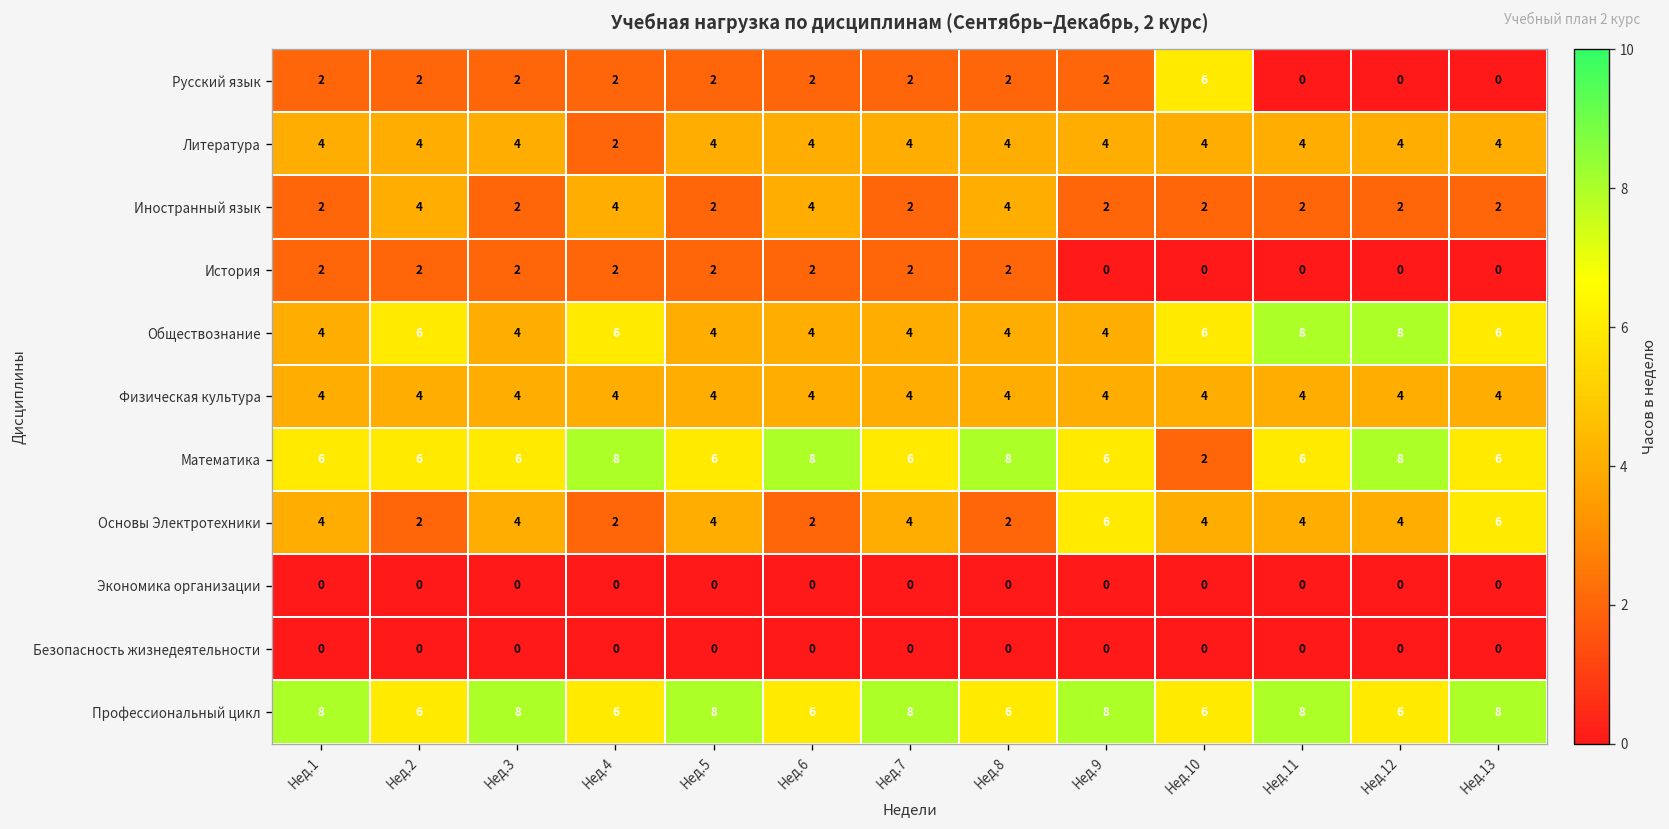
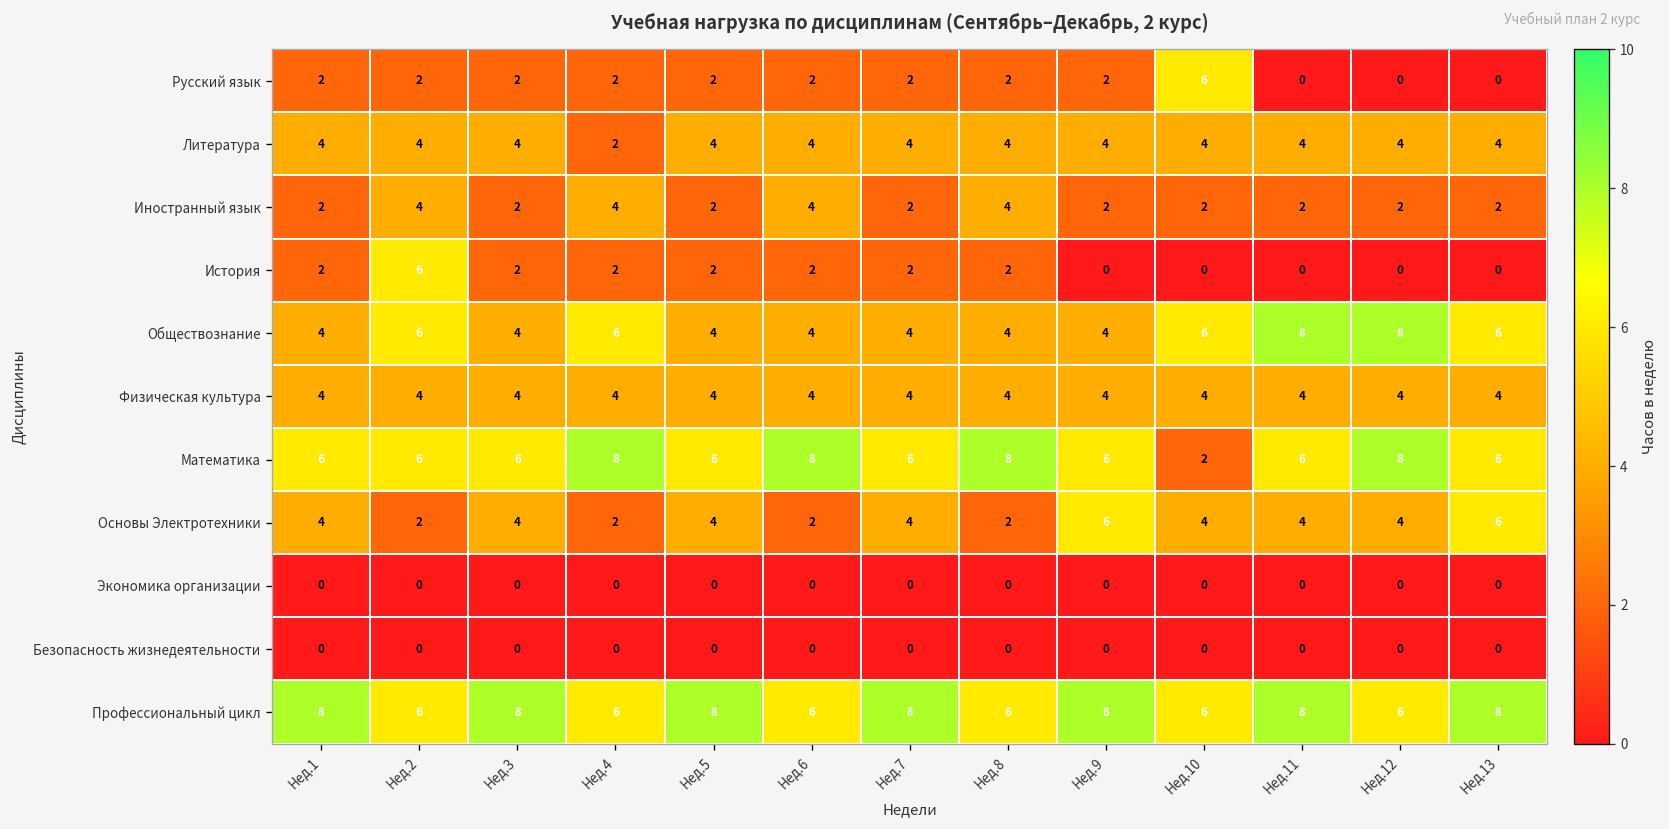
История, Нед.2: 2 -> 6
